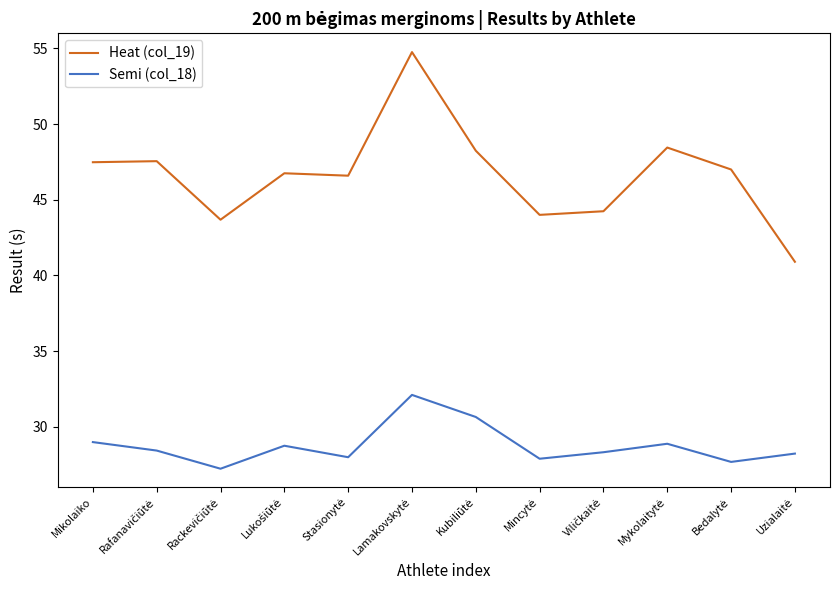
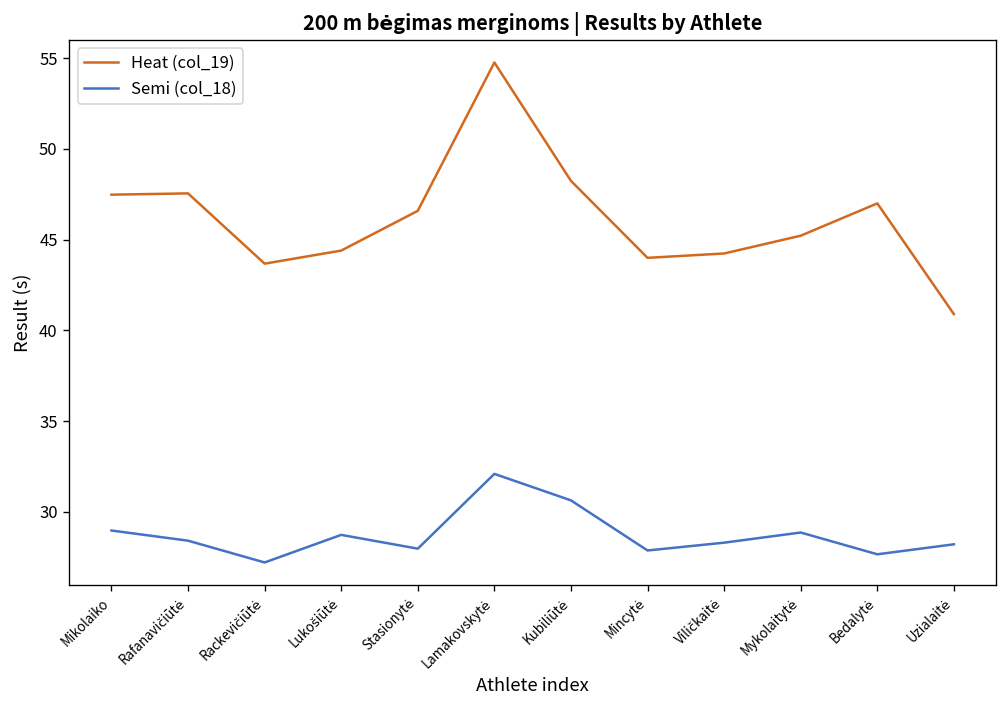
Heat (col_19), Lukošiūtė: 46.8 -> 44.4
Heat (col_19), Mykolaitytė: 48.5 -> 45.2
